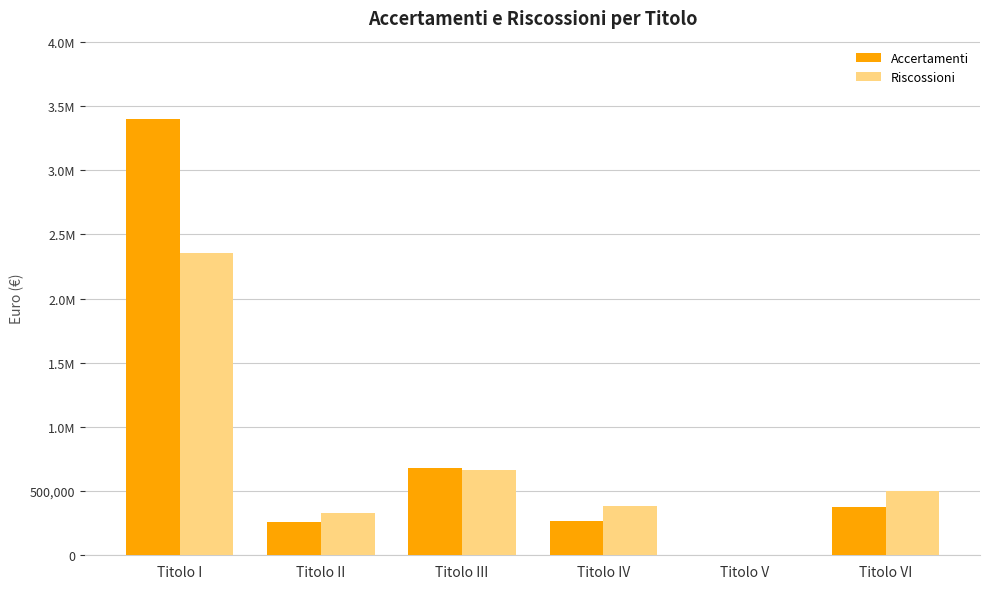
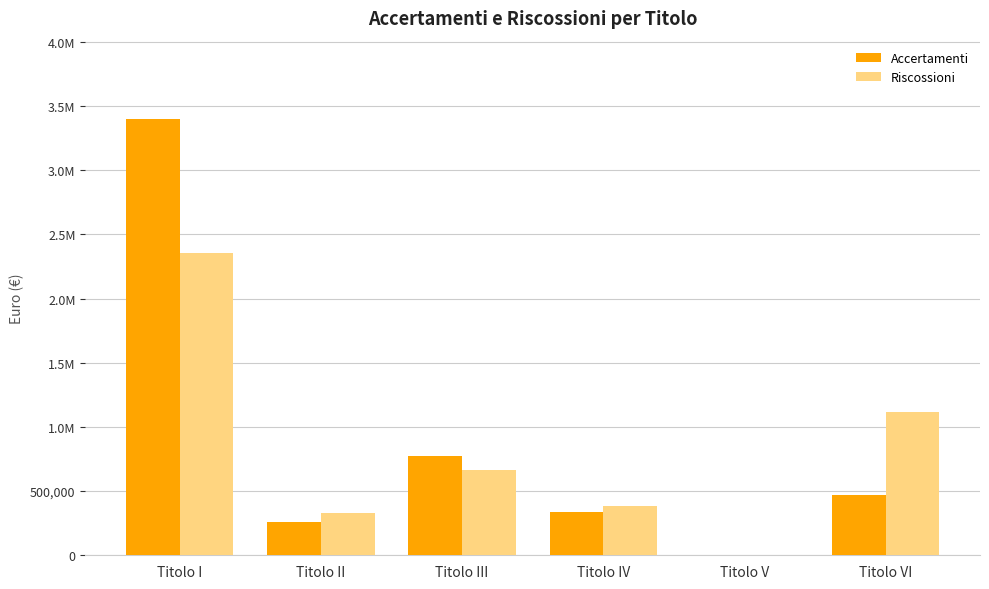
Accertamenti, Titolo III: 680,000 -> 770,000
Accertamenti, Titolo IV: 270,000 -> 340,000
Accertamenti, Titolo VI: 380,000 -> 470,000
Riscossioni, Titolo VI: 500,000 -> 1,110,000
